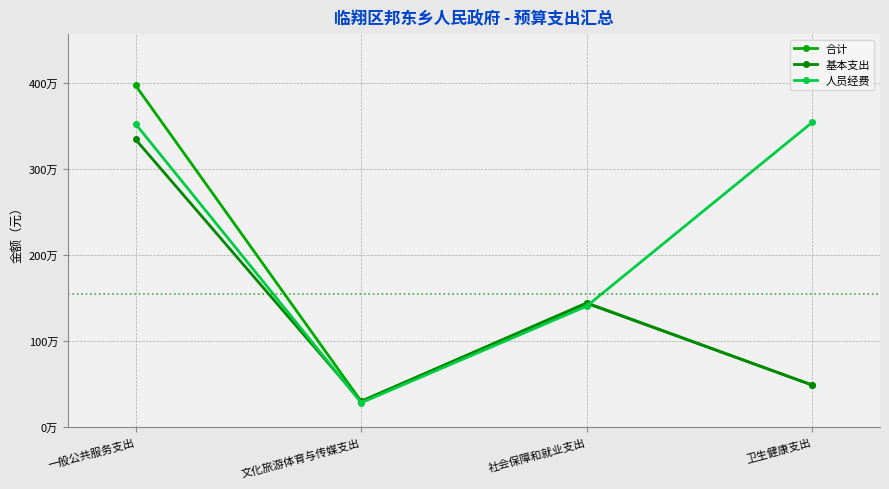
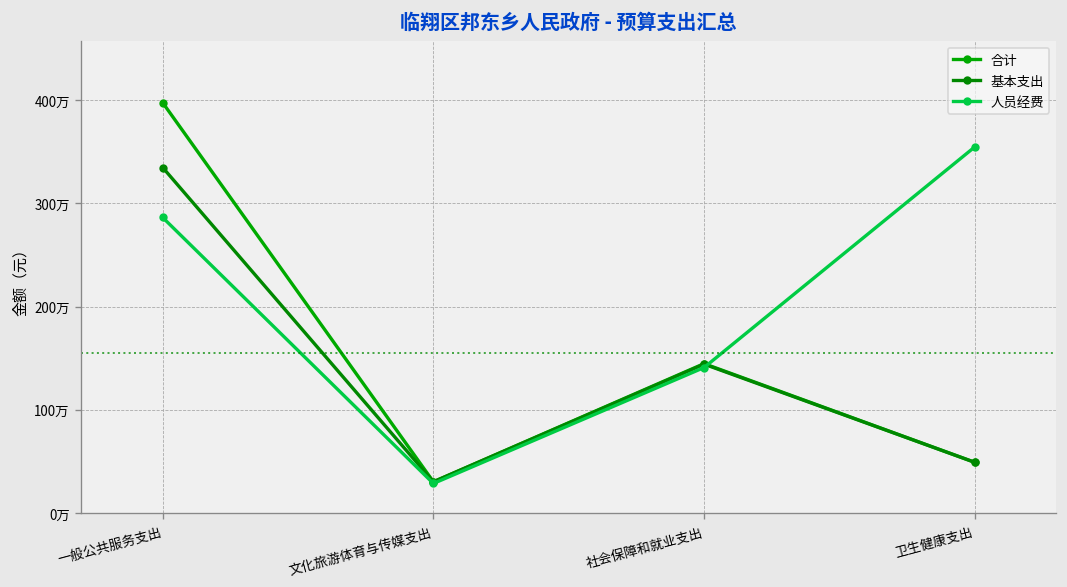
人员经费, 一般公共服务支出: 350万 -> 290万
